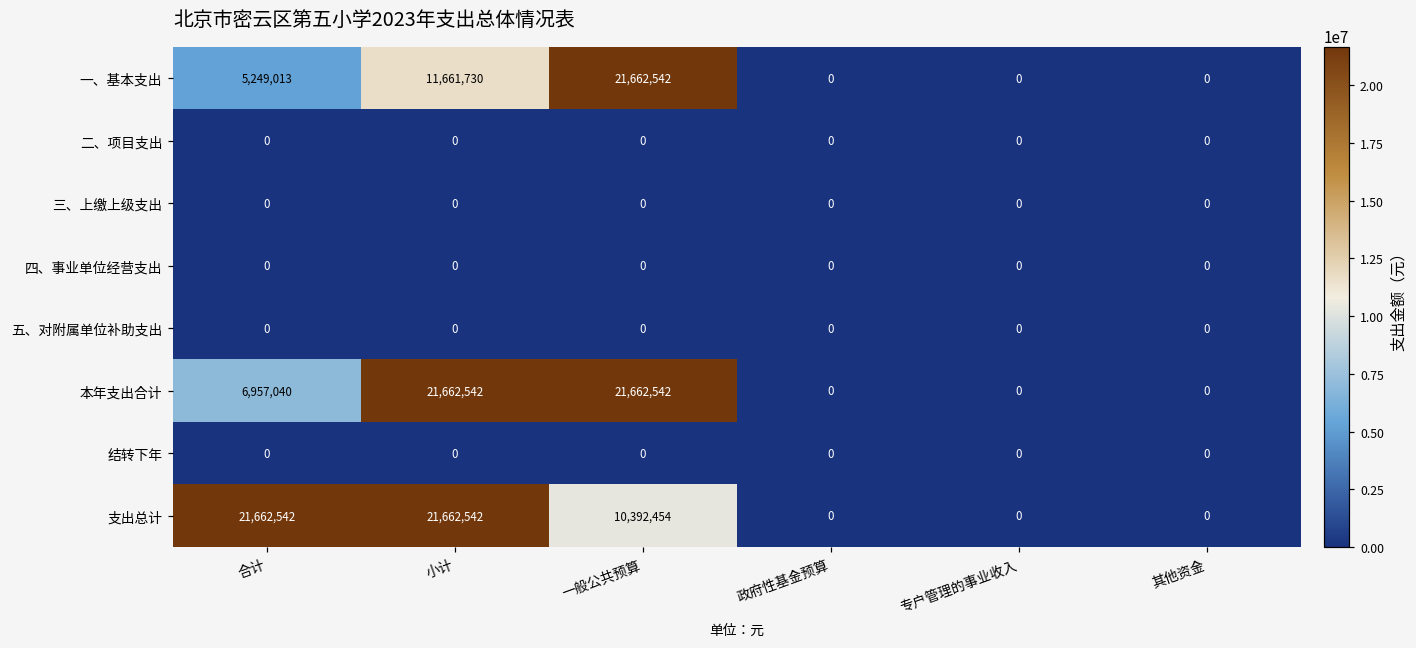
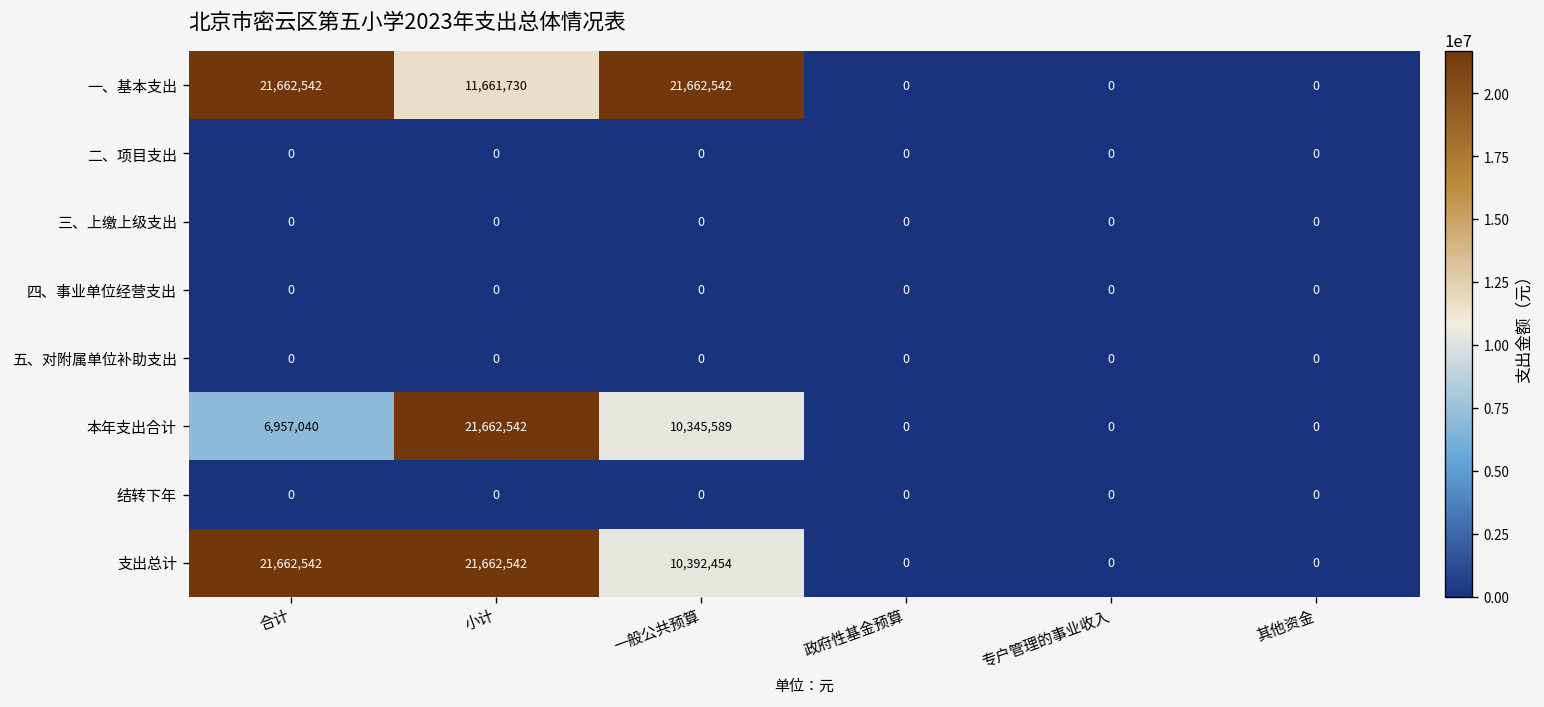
一、基本支出, 合计: 5,249,013 -> 21,662,542
本年支出合计, 一般公共预算: 21,662,542 -> 10,345,589
